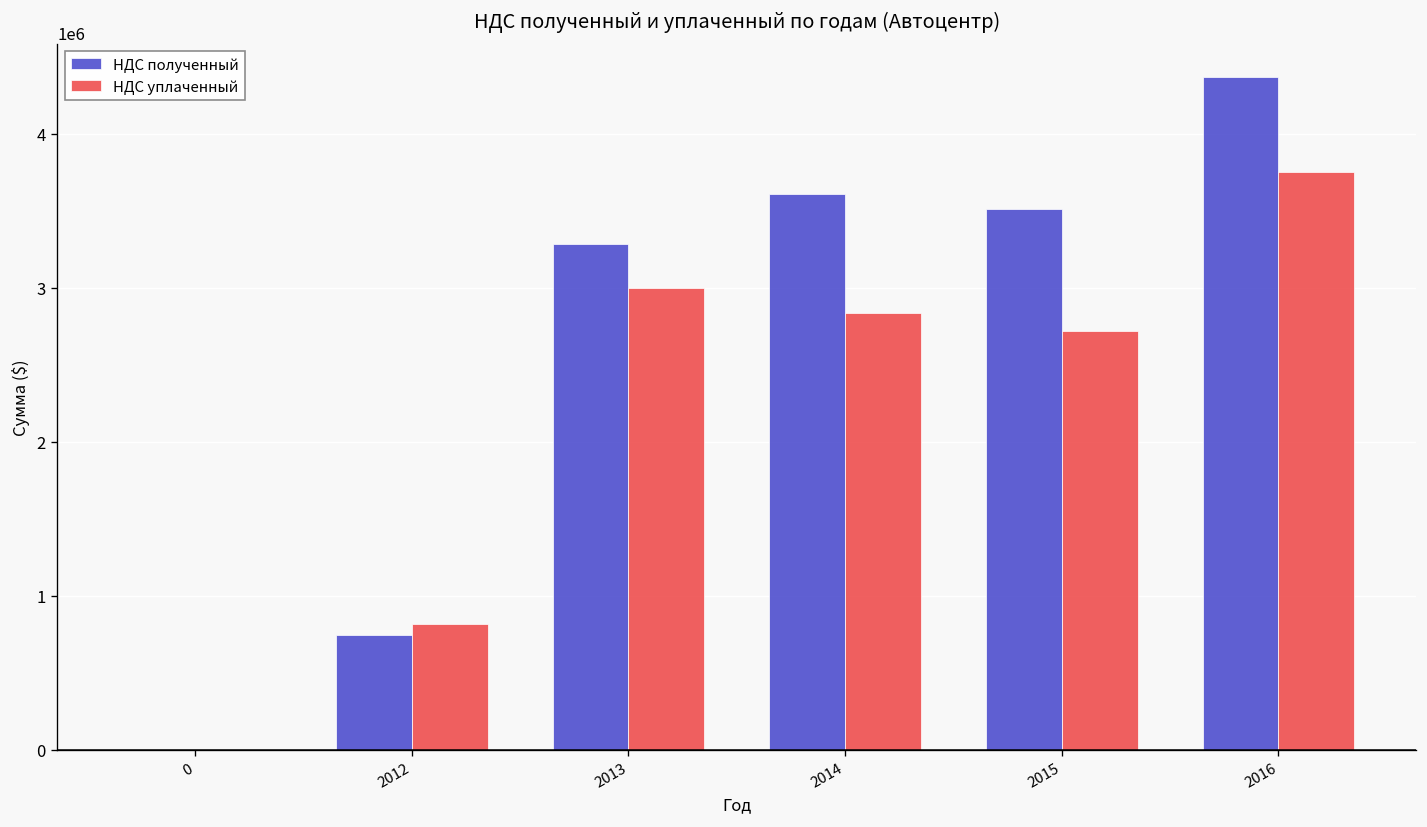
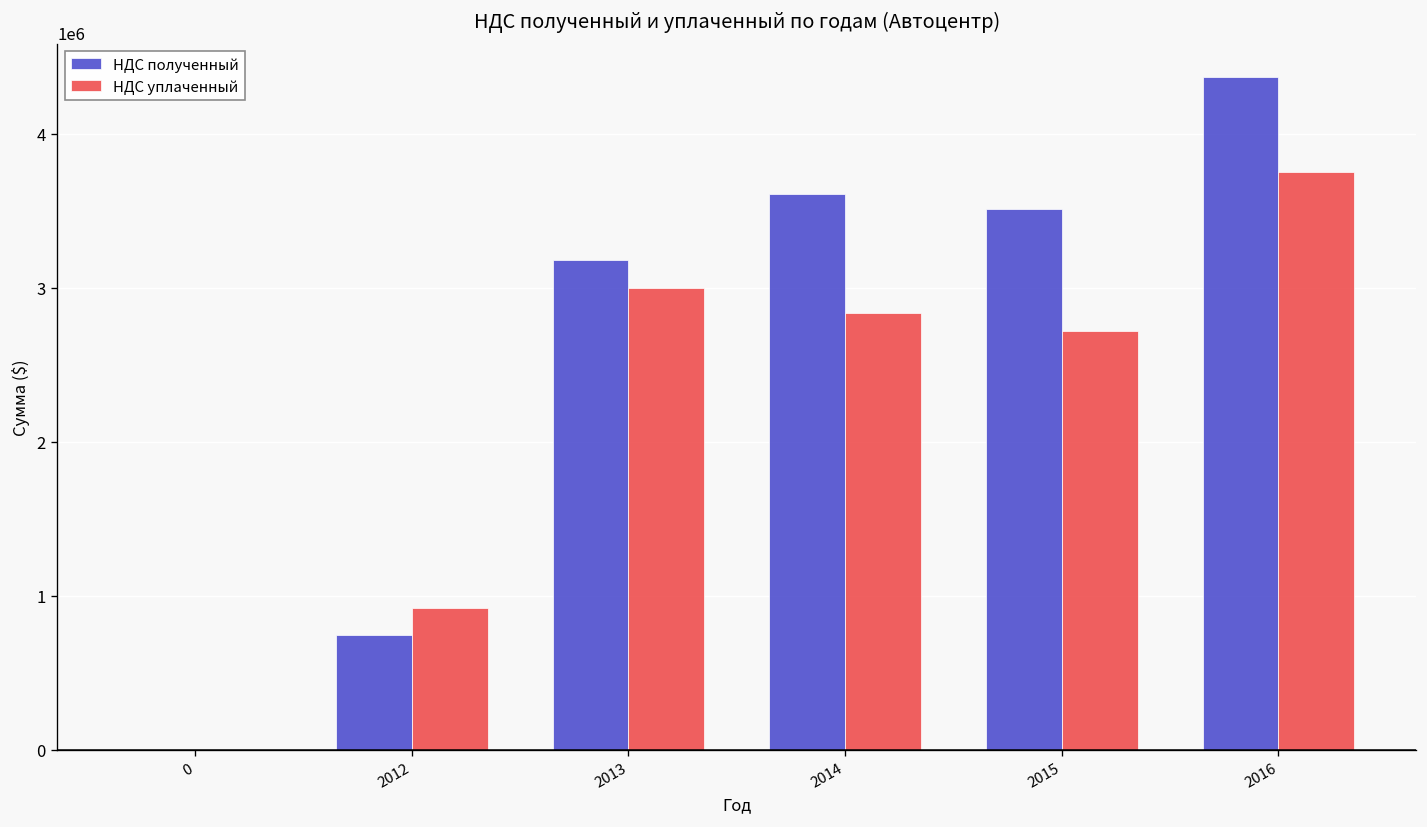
НДС уплаченный, 2012: 820000 -> 920000
НДС полученный, 2013: 3280000 -> 3180000
